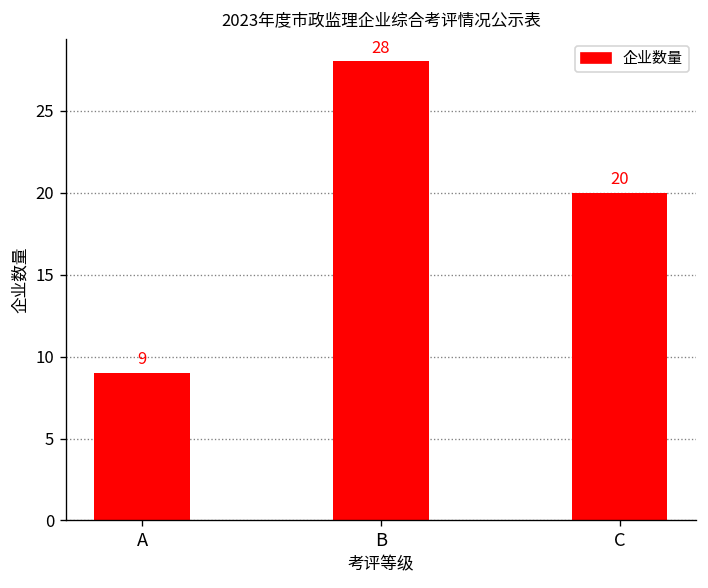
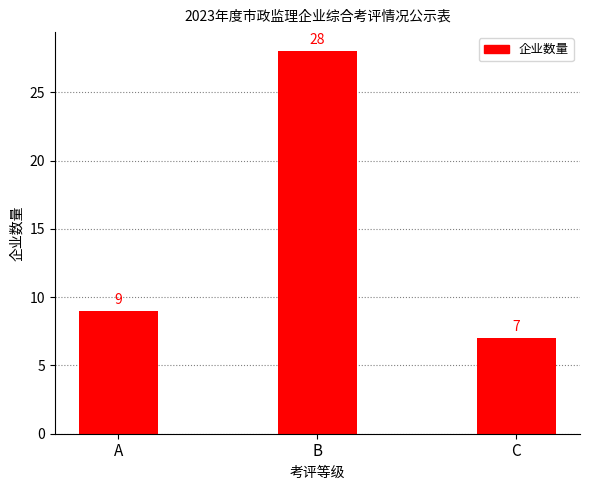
C: 20 -> 7
